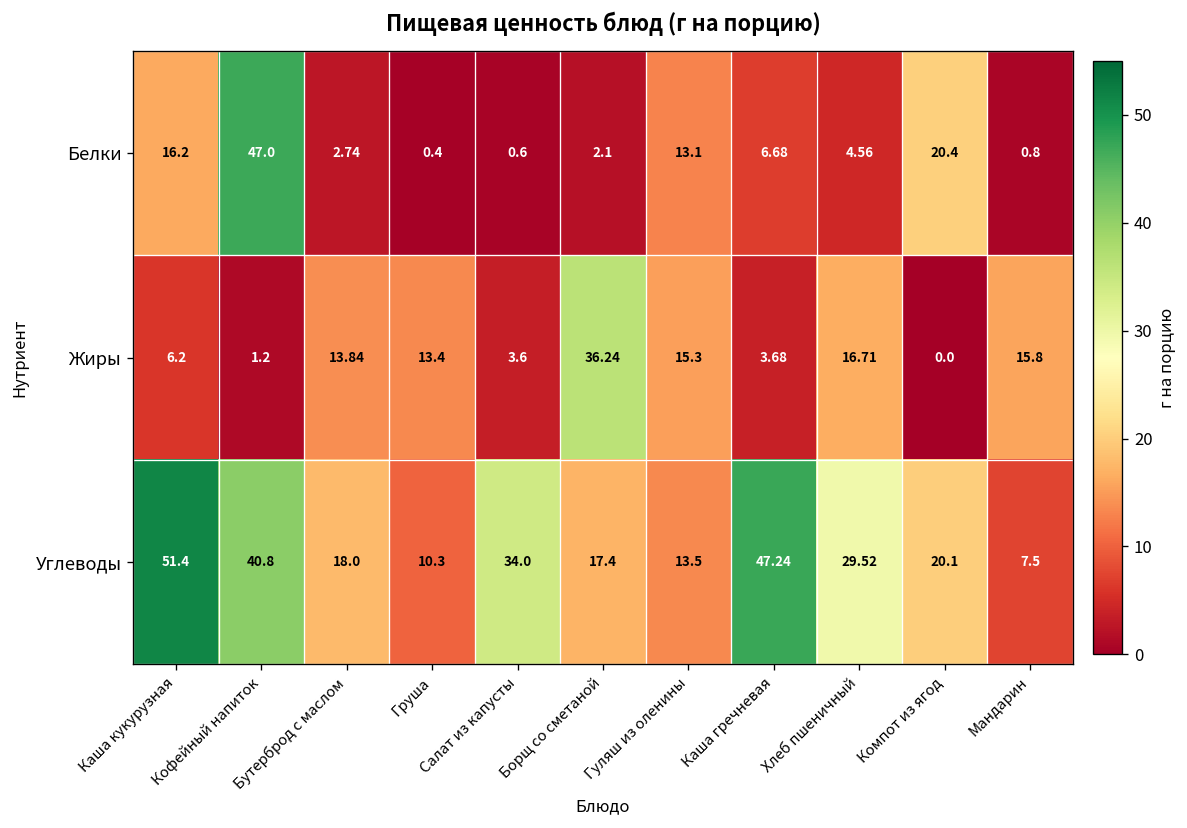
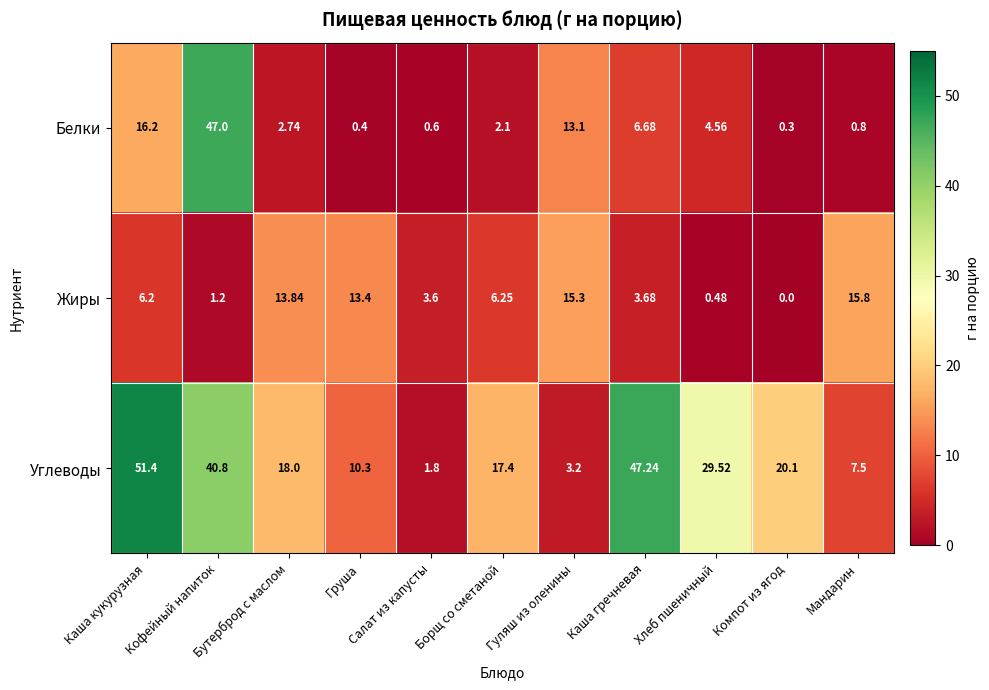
Белки, Компот из ягод: 20.4 -> 0.3
Жиры, Борщ со сметаной: 36.24 -> 6.25
Жиры, Хлеб пшеничный: 16.71 -> 0.48
Углеводы, Салат из капусты: 34.0 -> 1.8
Углеводы, Гуляш из оленины: 13.5 -> 3.2
